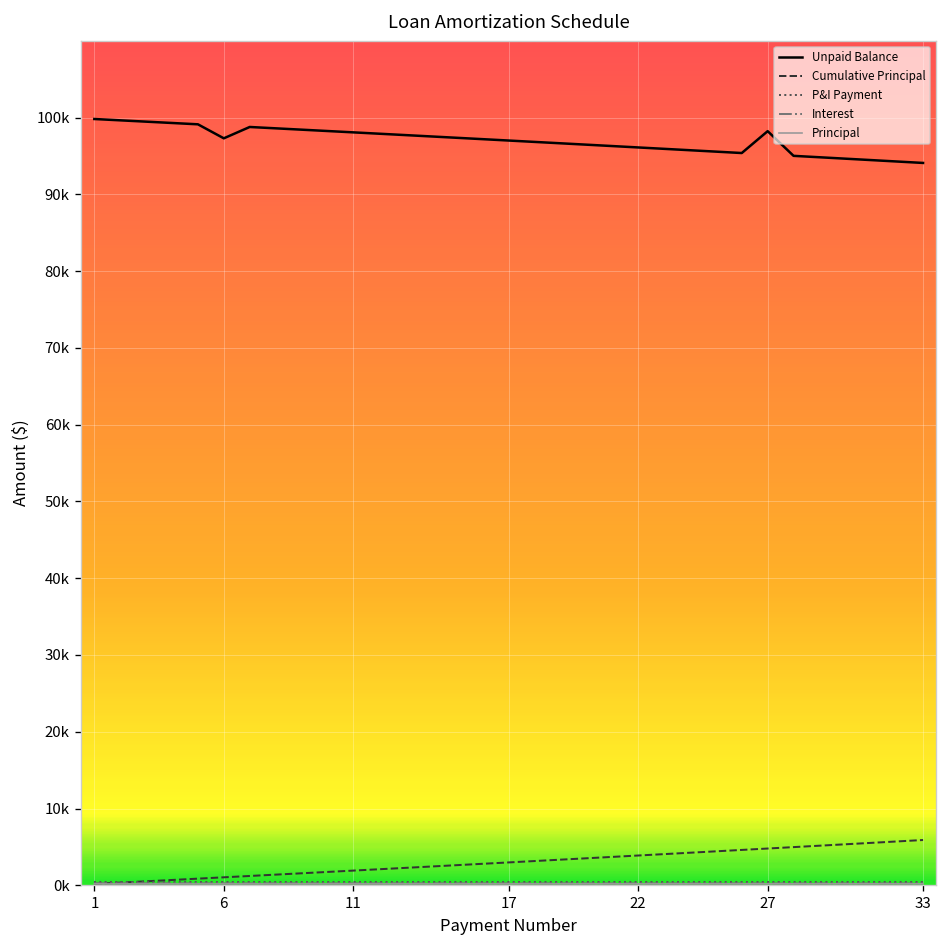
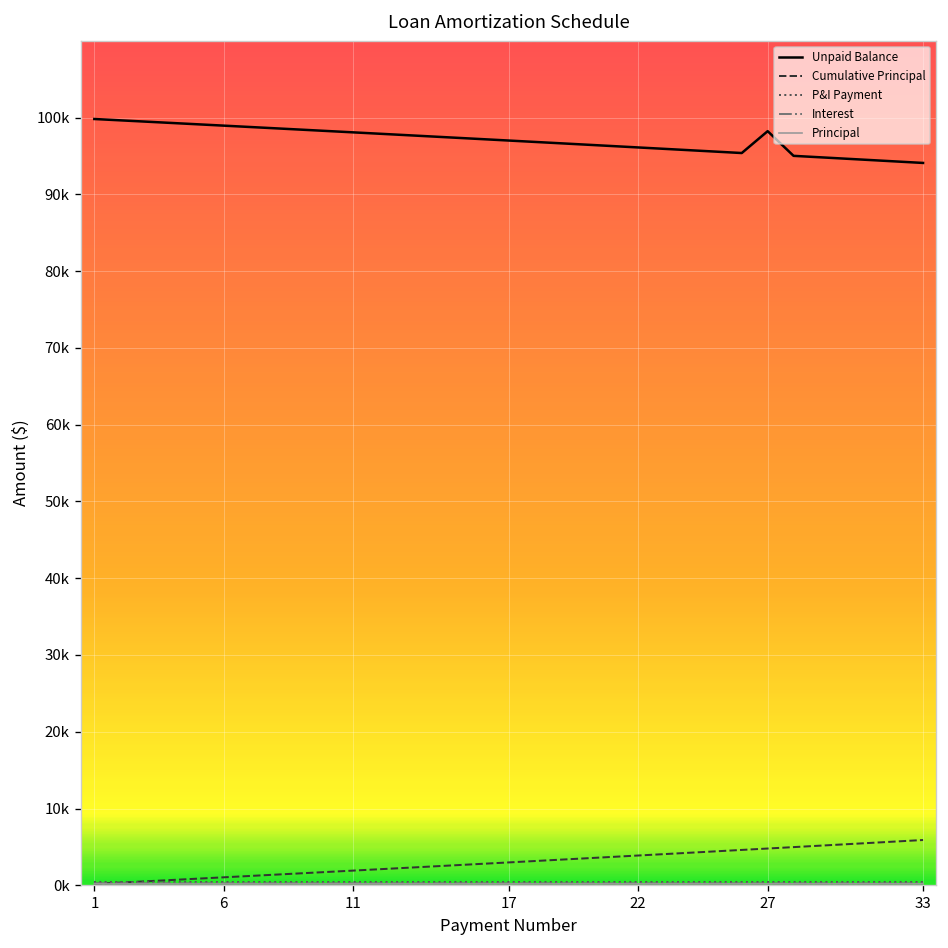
Unpaid Balance, 6: 97000 -> 99000
